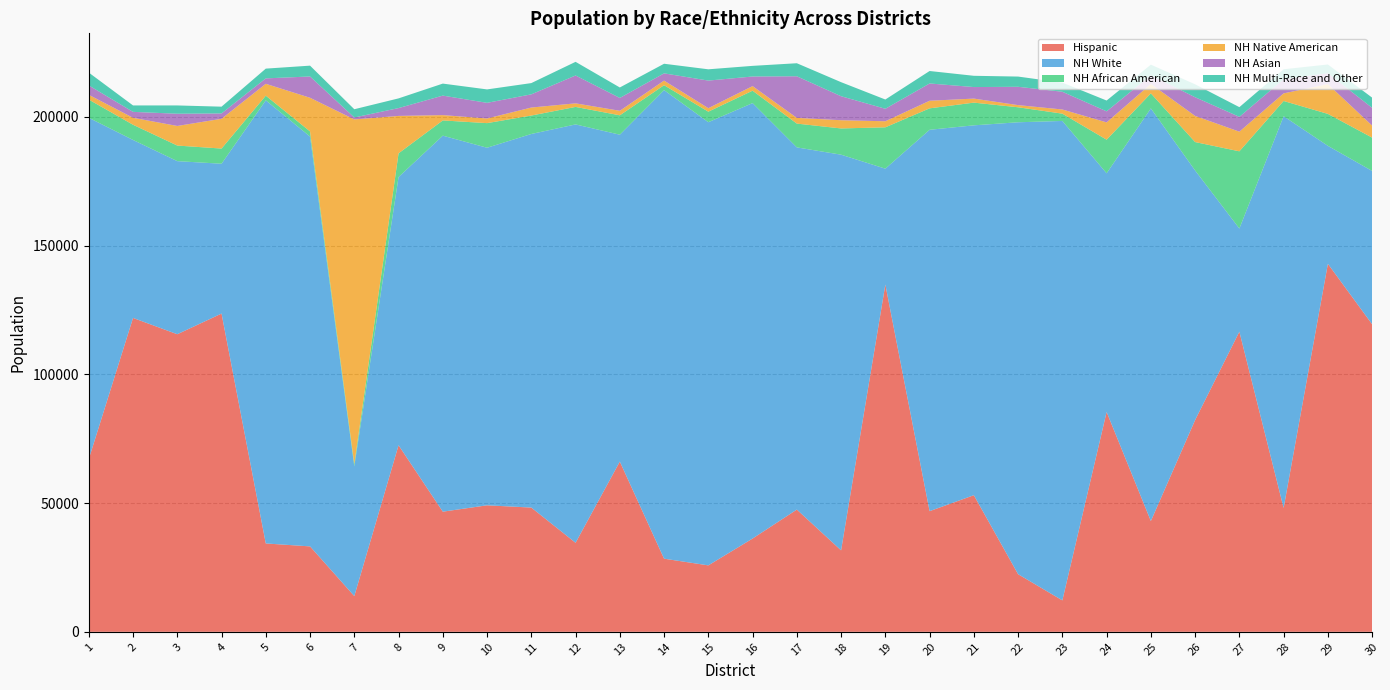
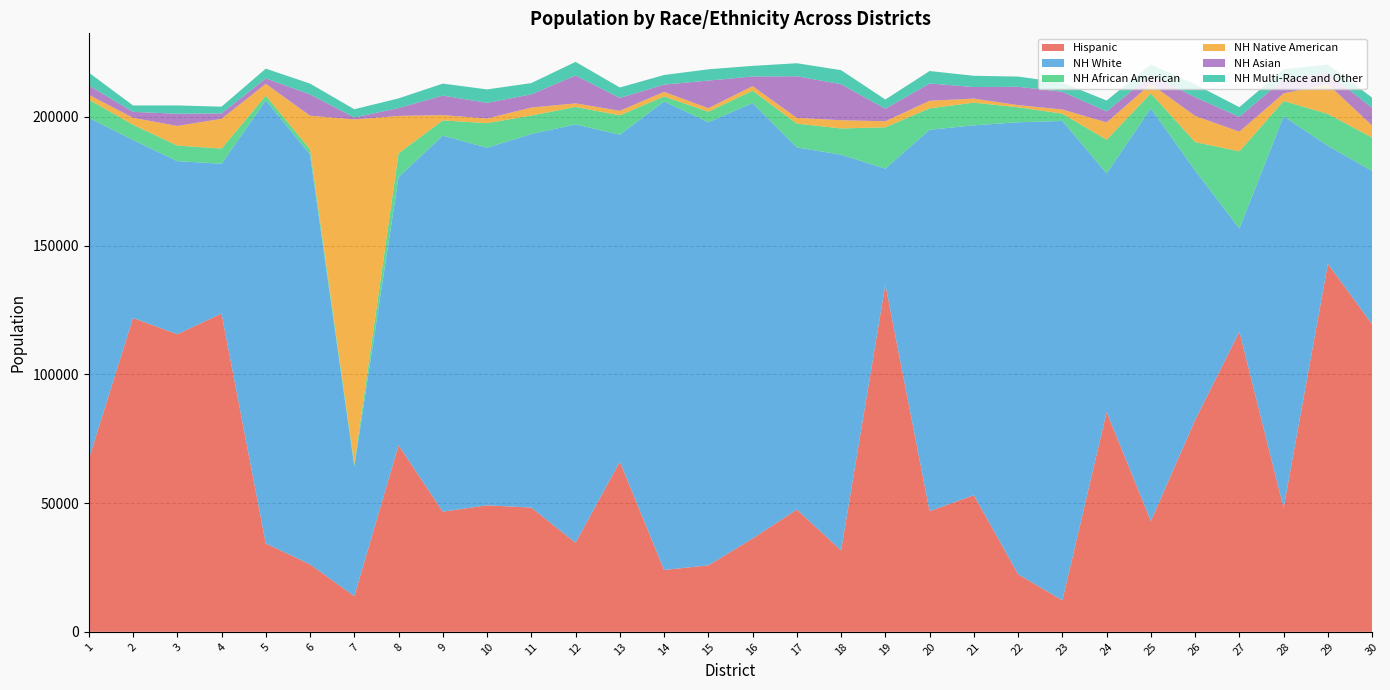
Hispanic, 6: 33000 -> 26000
Hispanic, 14: 28000 -> 24000
NH Asian, 18: 9000 -> 14000
